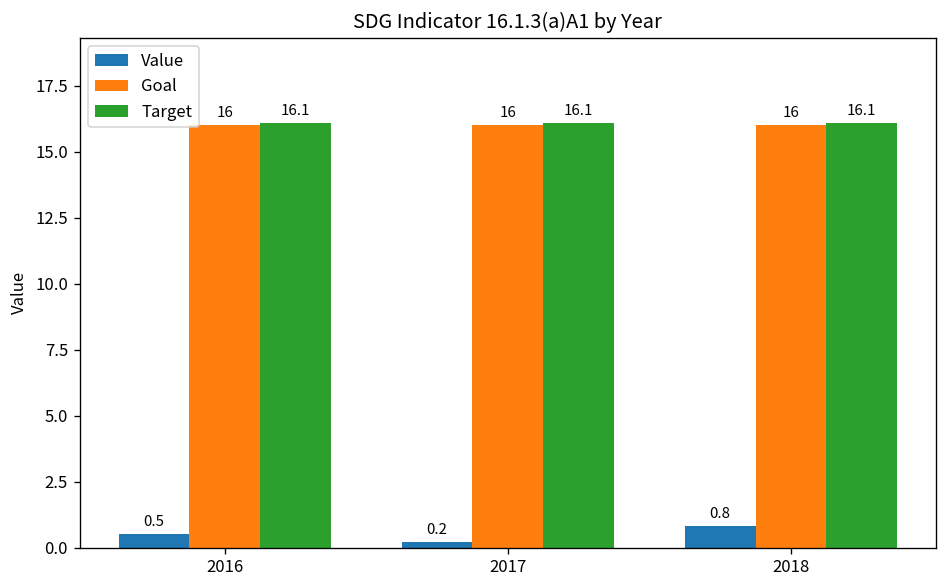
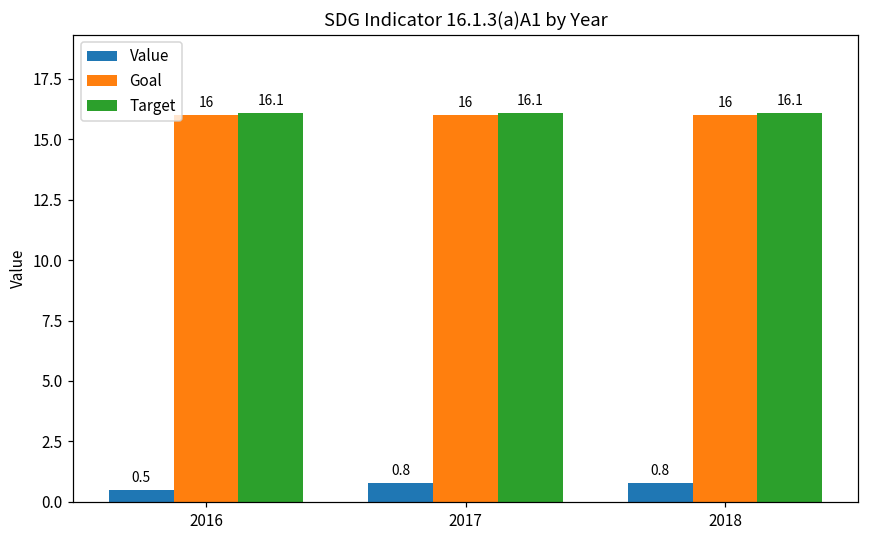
Value, 2017: 0.2 -> 0.8
